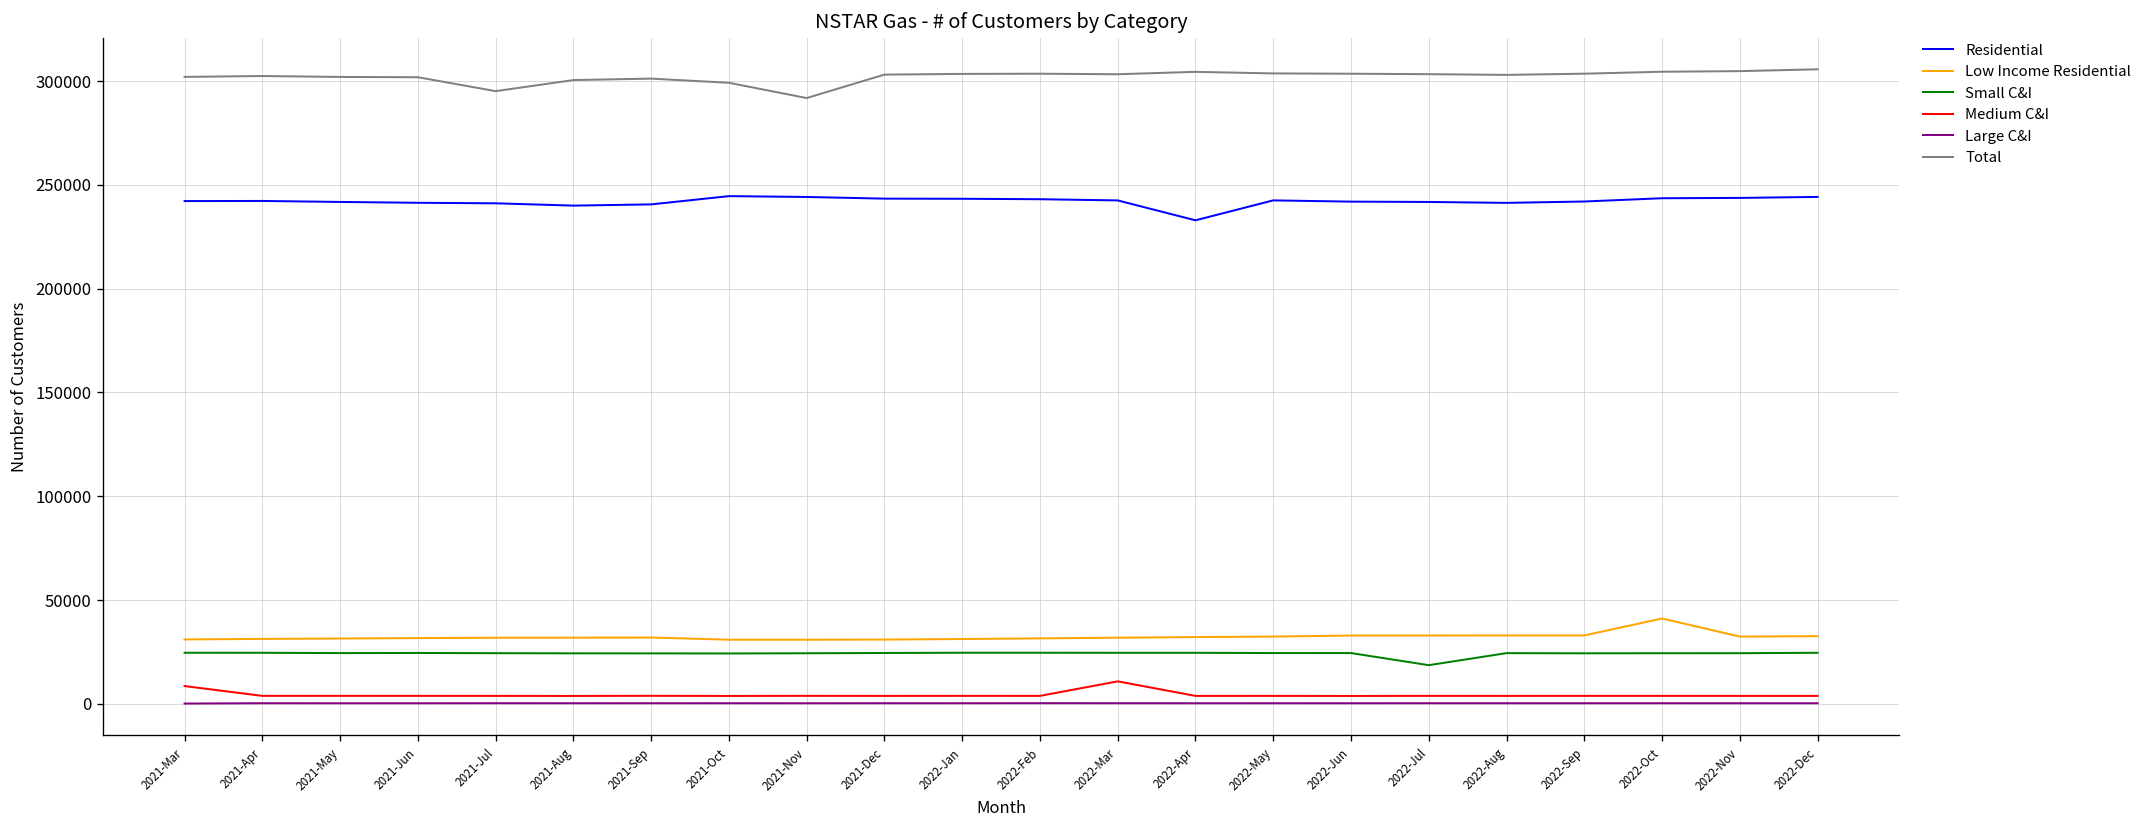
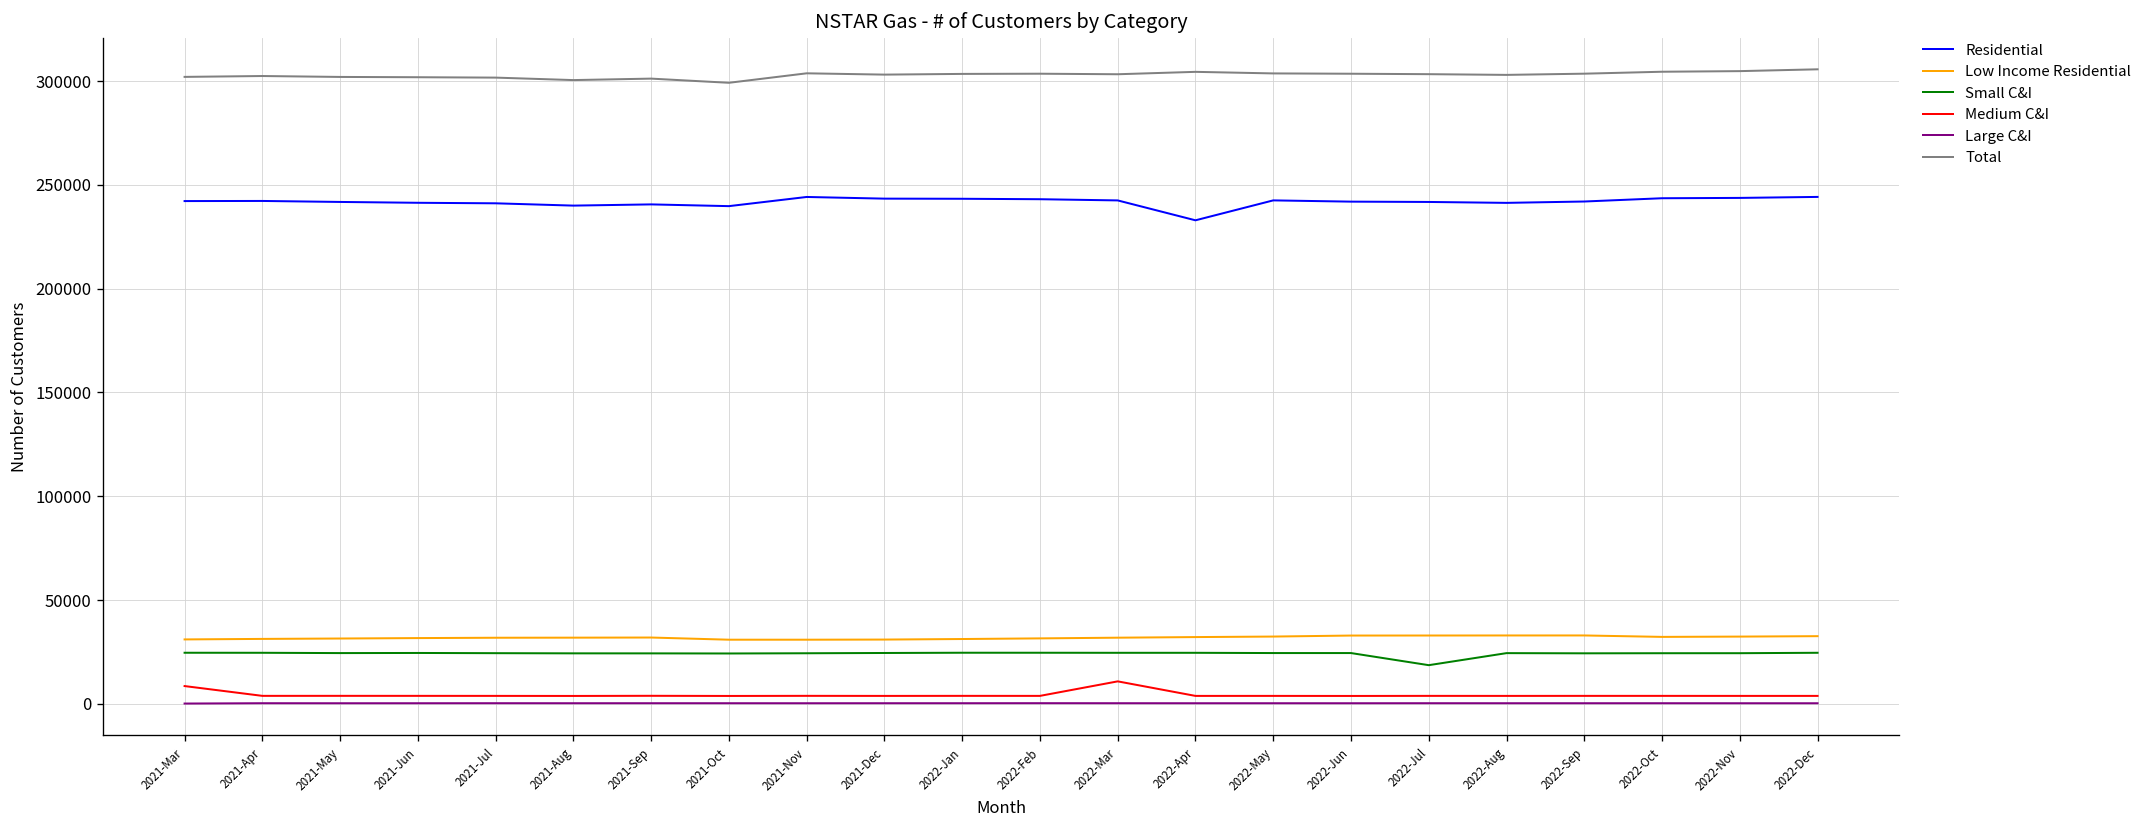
Total, 2021-Jul: 295000 -> 302000
Residential, 2021-Oct: 245000 -> 240000
Total, 2021-Nov: 292000 -> 304000
Low Income Residential, 2022-Oct: 41000 -> 32000
